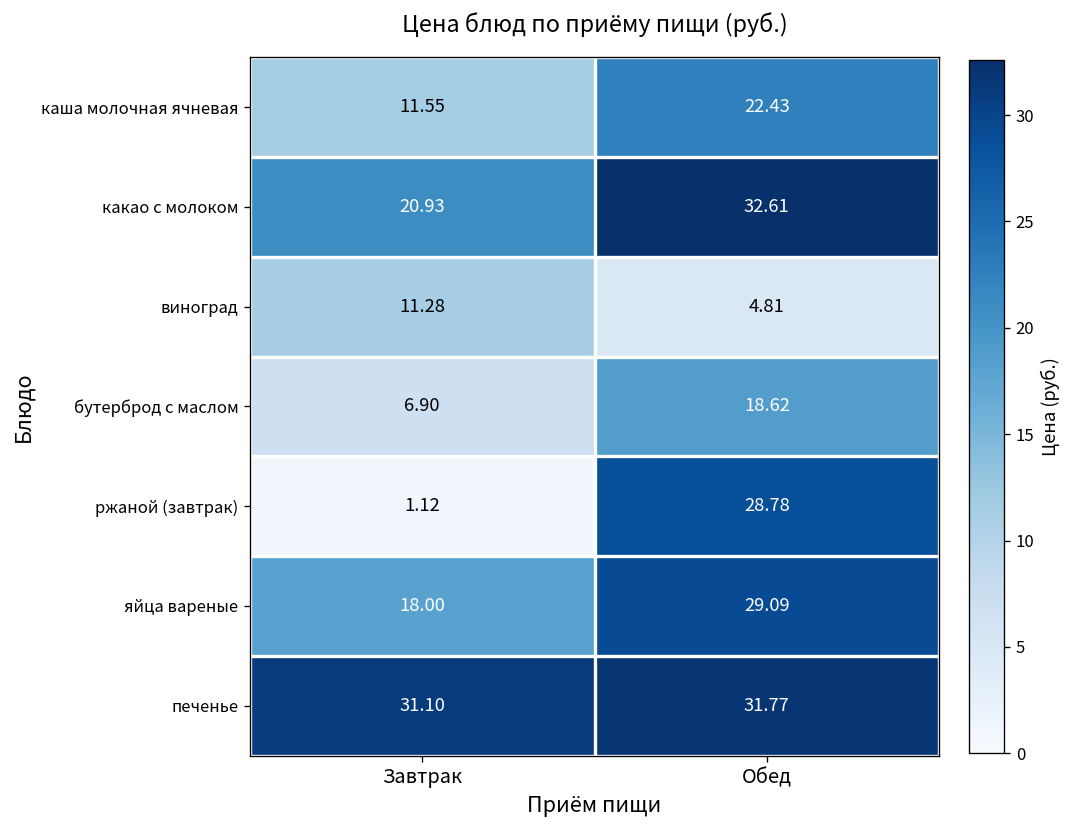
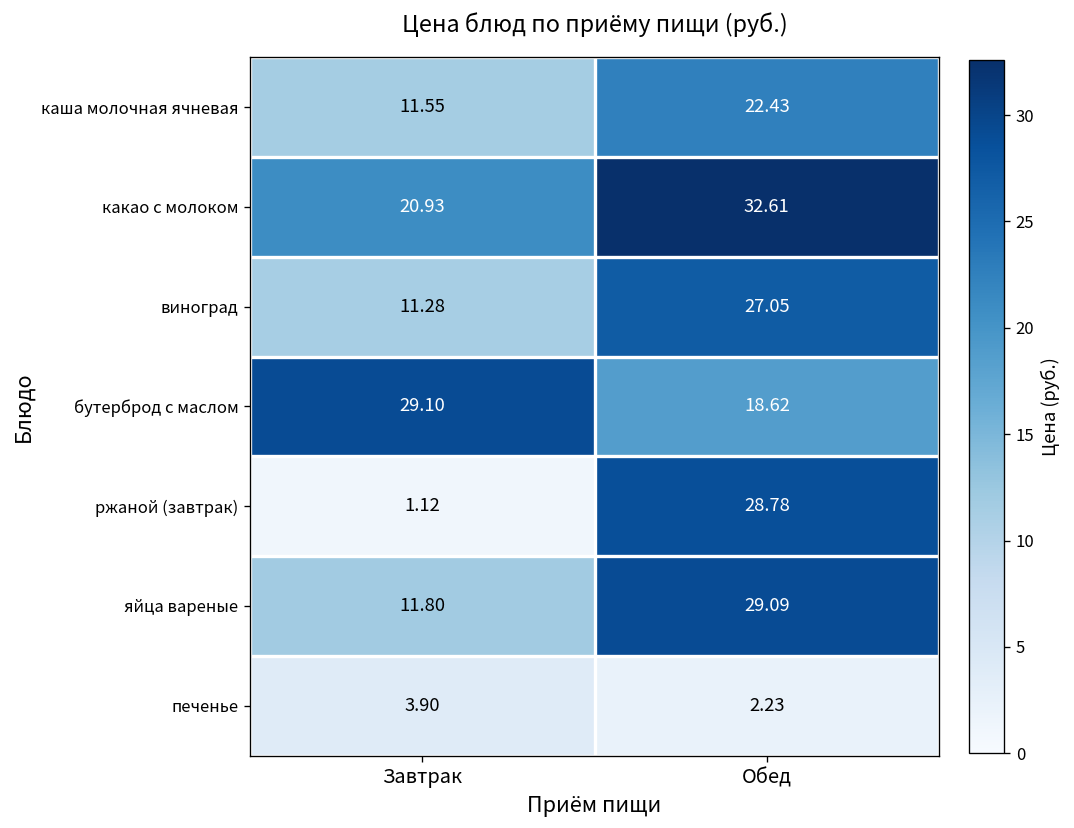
виноград, Обед: 4.81 -> 27.05
бутерброд с маслом, Завтрак: 6.90 -> 29.10
яйца вареные, Завтрак: 18.00 -> 11.80
печенье, Завтрак: 31.10 -> 3.90
печенье, Обед: 31.77 -> 2.23
